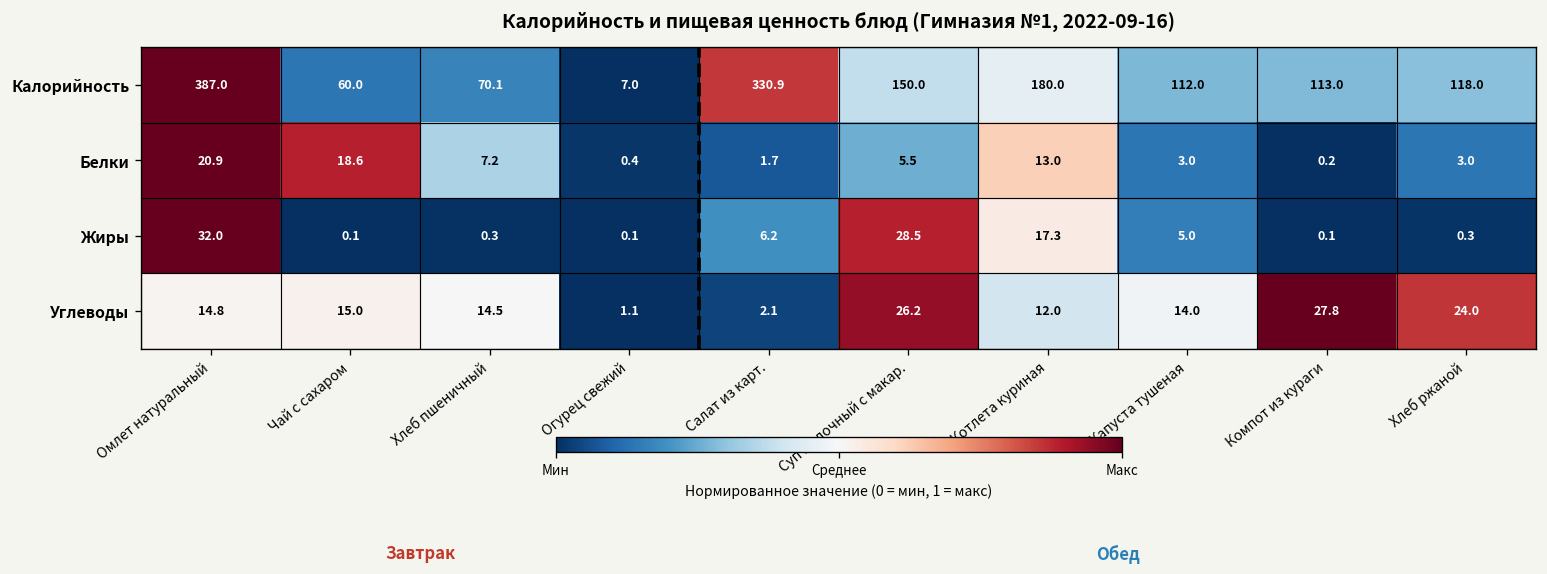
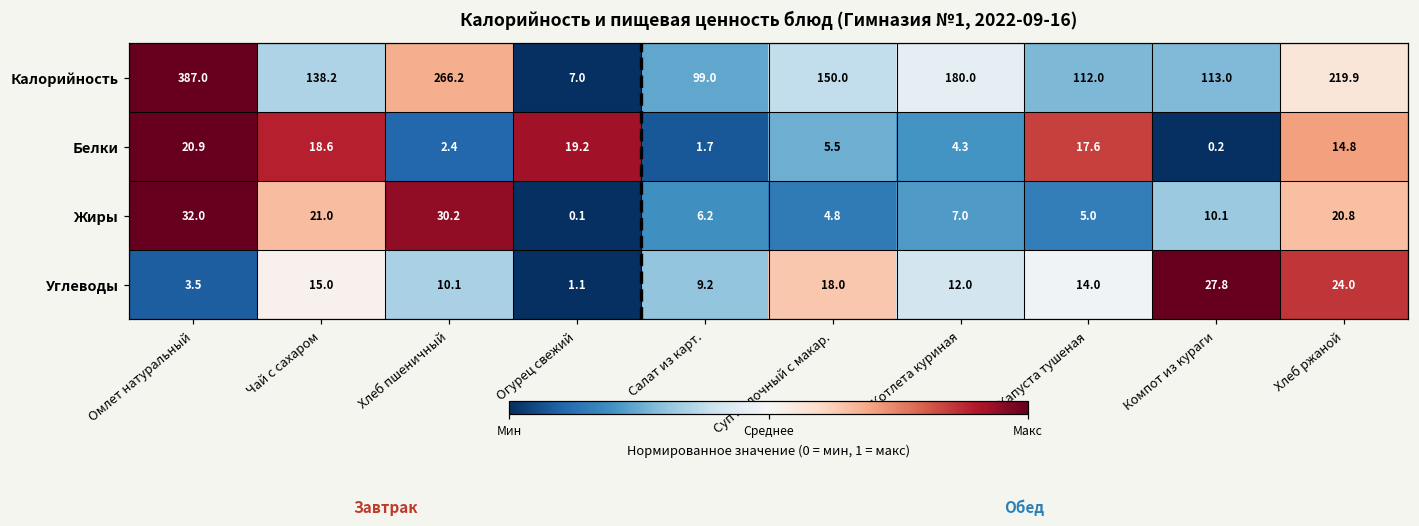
Калорийность, Чай с сахаром: 60.0 -> 138.2
Калорийность, Хлеб пшеничный: 70.1 -> 266.2
Калорийность, Салат из карт.: 330.9 -> 99.0
Калорийность, Хлеб ржаной: 118.0 -> 219.9
Белки, Хлеб пшеничный: 7.2 -> 2.4
Белки, Огурец свежий: 0.4 -> 19.2
Белки, Котлета куриная: 13.0 -> 4.3
Белки, Капуста тушеная: 3.0 -> 17.6
Белки, Хлеб ржаной: 3.0 -> 14.8
Жиры, Чай с сахаром: 0.1 -> 21.0
Жиры, Хлеб пшеничный: 0.3 -> 30.2
Жиры, Суп молочный с макар.: 28.5 -> 4.8
Жиры, Котлета куриная: 17.3 -> 7.0
Жиры, Компот из кураги: 0.1 -> 10.1
Жиры, Хлеб ржаной: 0.3 -> 20.8
Углеводы, Омлет натуральный: 14.8 -> 3.5
Углеводы, Хлеб пшеничный: 14.5 -> 10.1
Углеводы, Салат из карт.: 2.1 -> 9.2
Углеводы, Суп молочный с макар.: 26.2 -> 18.0
